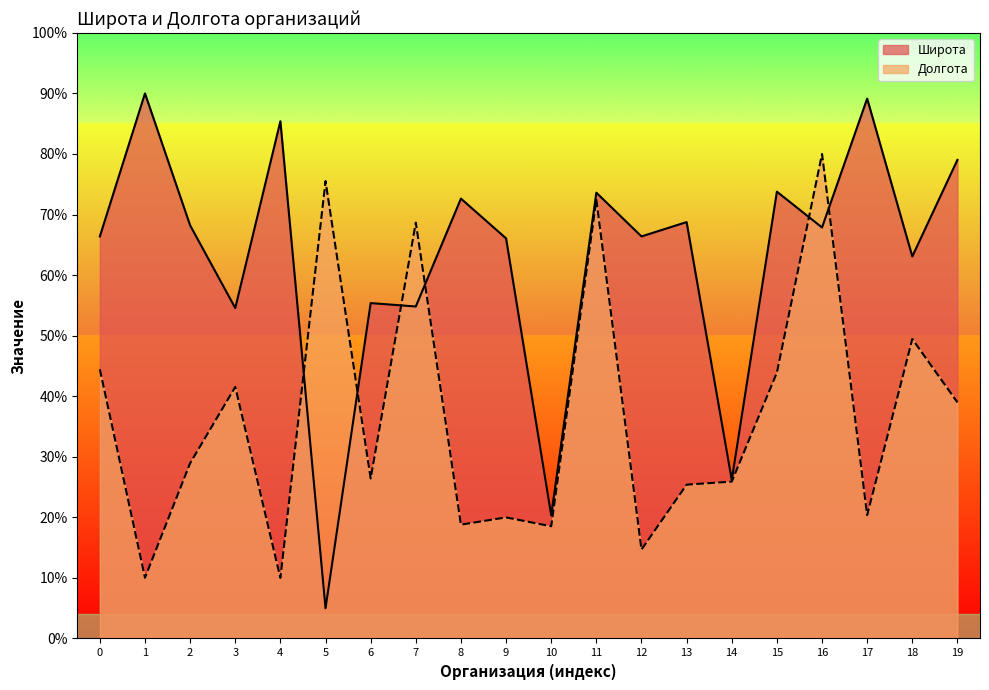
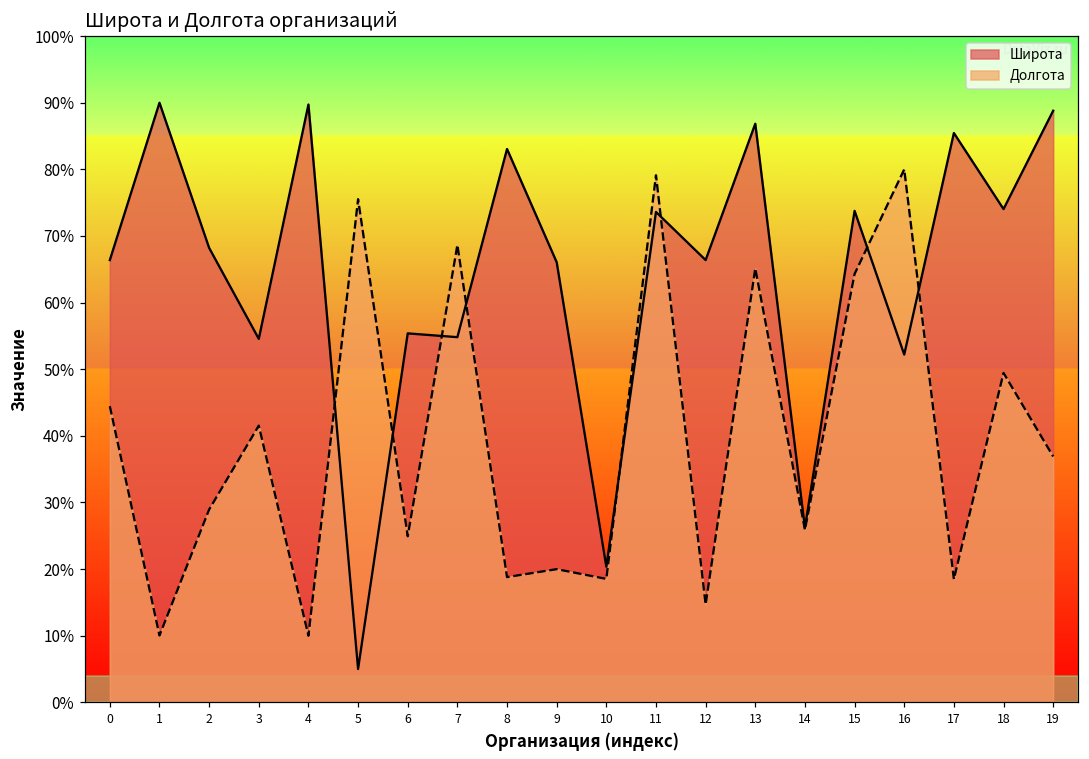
Широта, 4: 85% -> 90%
Долгота, 6: 26% -> 25%
Широта, 8: 73% -> 83%
Долгота, 11: 72% -> 79%
Широта, 13: 69% -> 87%
Долгота, 13: 25% -> 65%
Долгота, 15: 44% -> 64%
Широта, 16: 68% -> 52%
Широта, 17: 89% -> 85%
Долгота, 17: 20% -> 18%
Широта, 18: 63% -> 74%
Широта, 19: 79% -> 89%
Долгота, 19: 39% -> 37%
